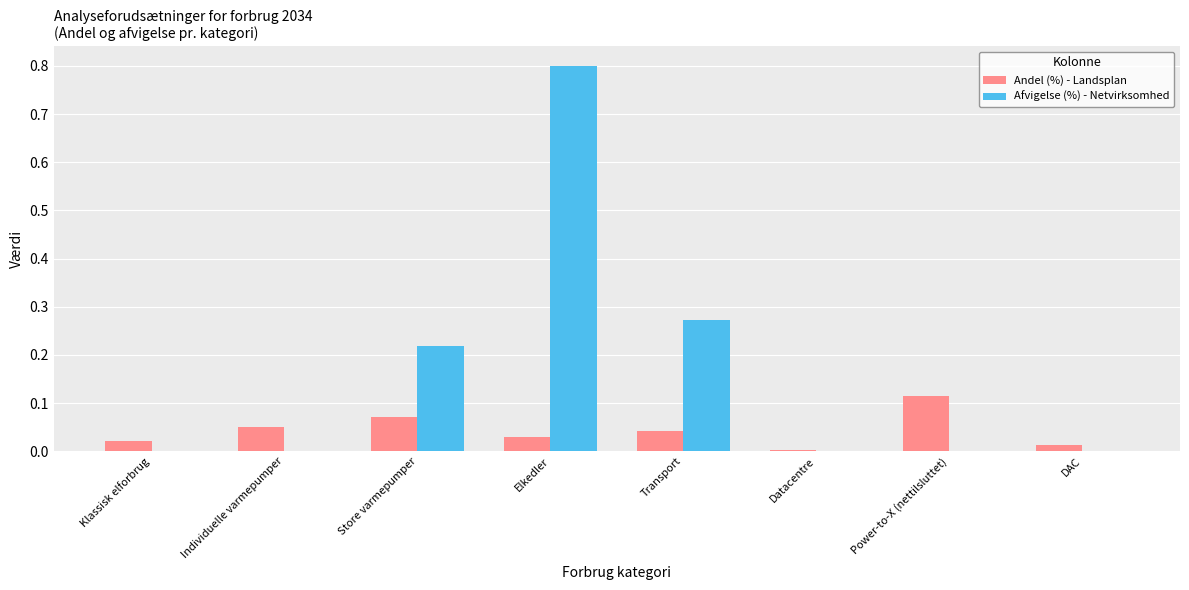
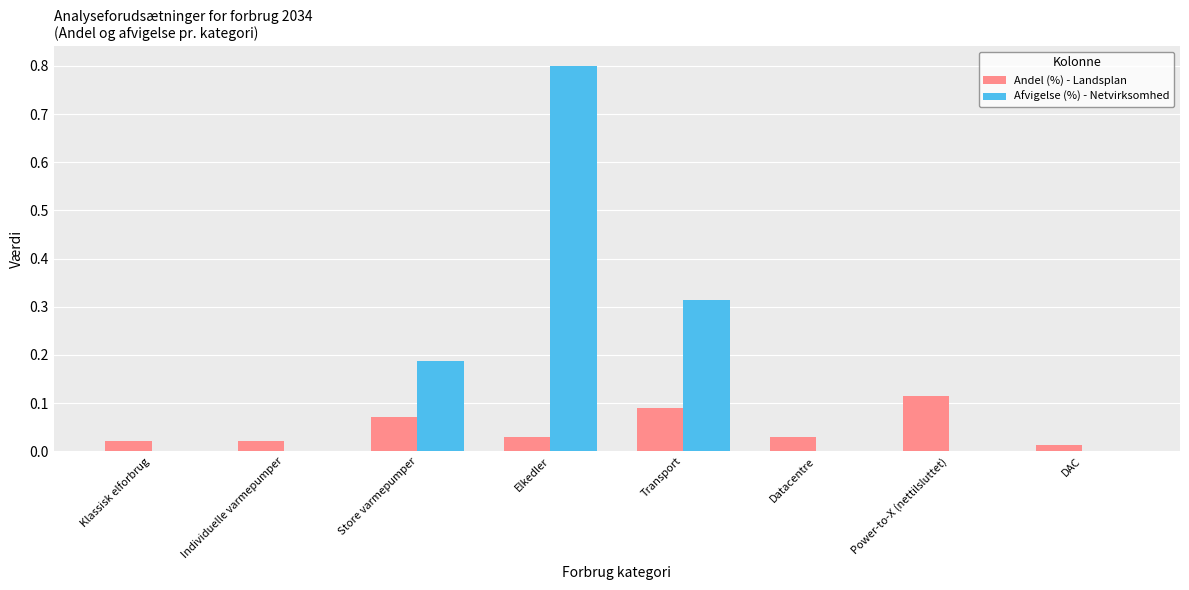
Andel (%) - Landsplan, Individuelle varmepumper: 0.05 -> 0.02
Afvigelse (%) - Netvirksomhed, Store varmepumper: 0.22 -> 0.19
Andel (%) - Landsplan, Transport: 0.04 -> 0.09
Afvigelse (%) - Netvirksomhed, Transport: 0.27 -> 0.31
Andel (%) - Landsplan, Datacentre: 0.00 -> 0.03
